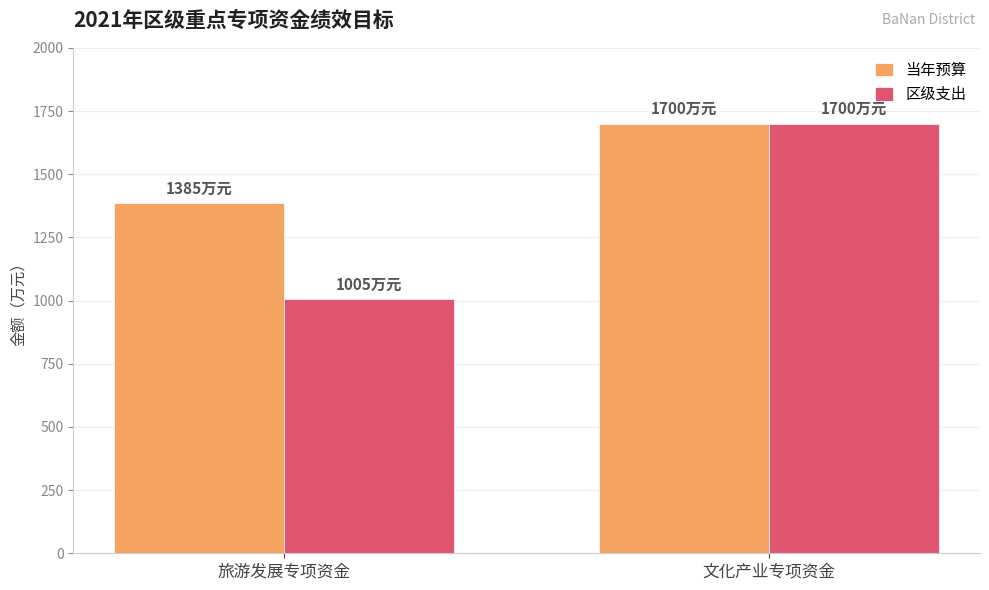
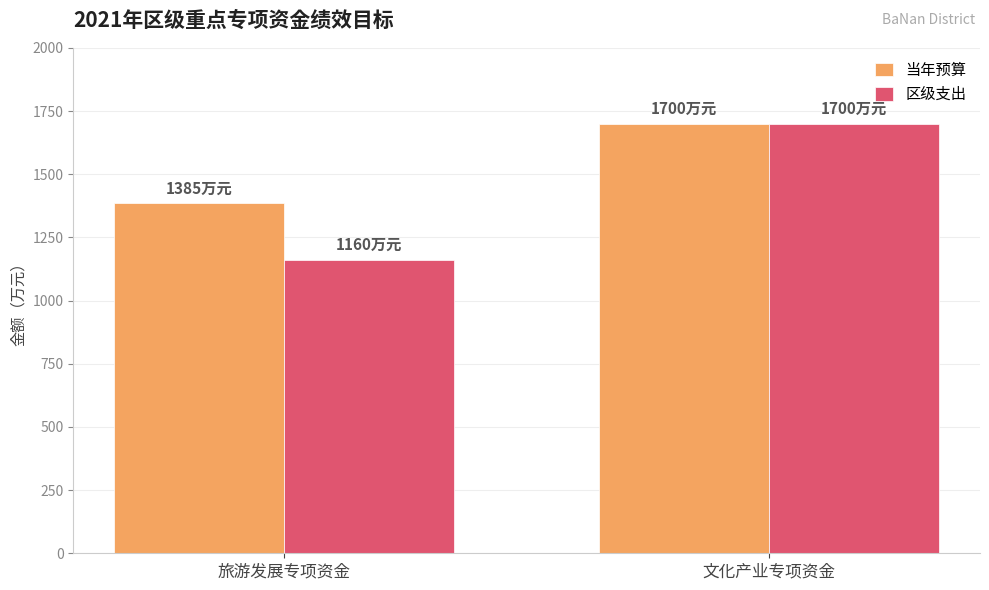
区级支出, 旅游发展专项资金: 1005 -> 1160
